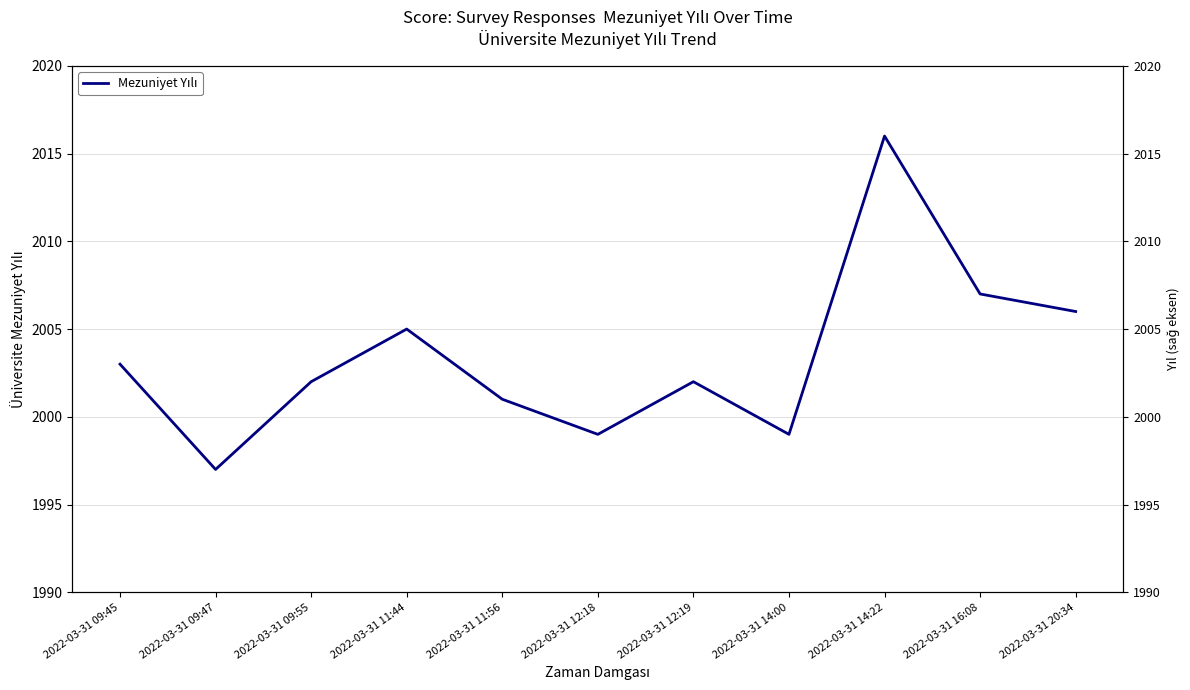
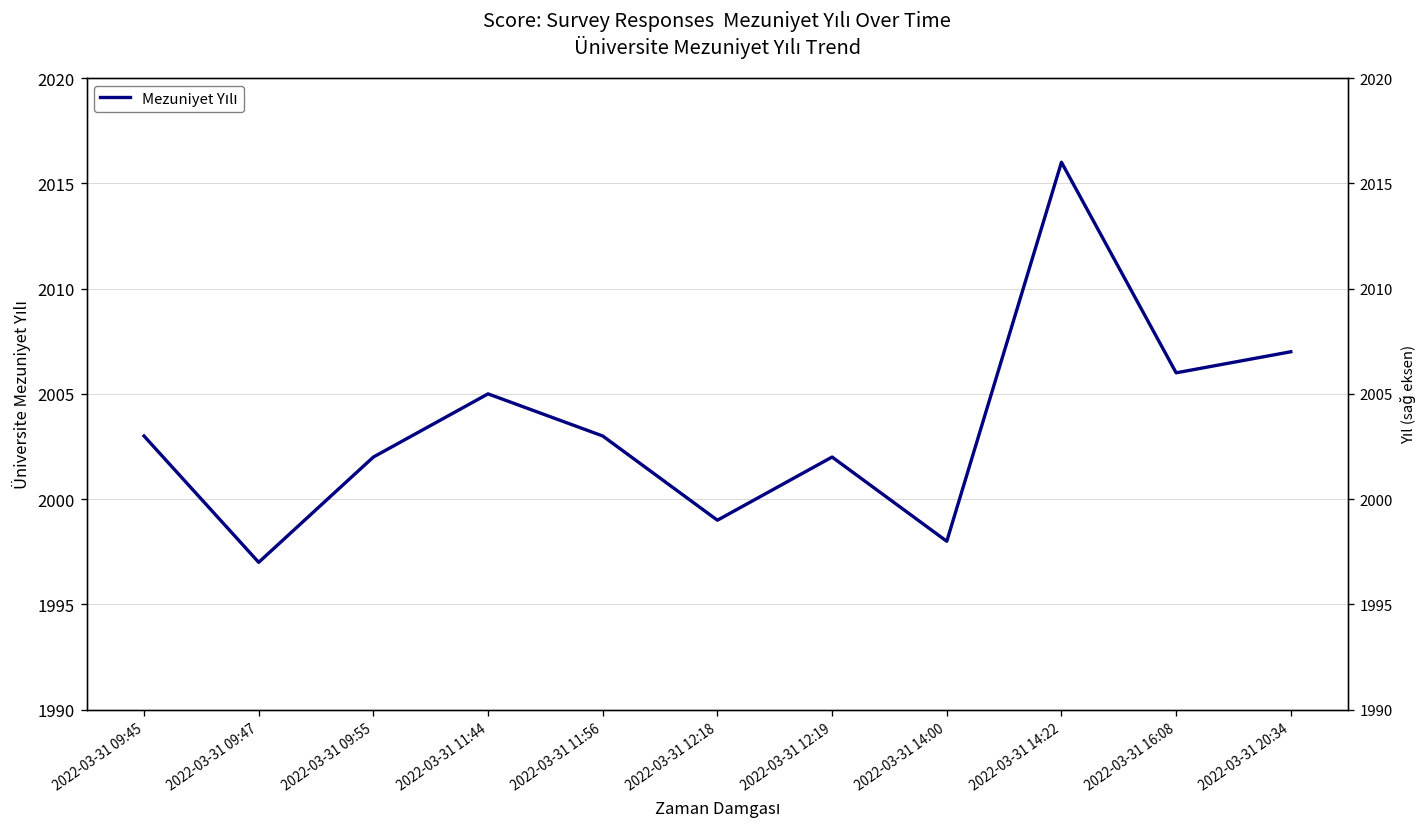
2022-03-31 11:56: 2001 -> 2003
2022-03-31 14:00: 1999 -> 1998
2022-03-31 16:08: 2007 -> 2006
2022-03-31 20:34: 2006 -> 2007
